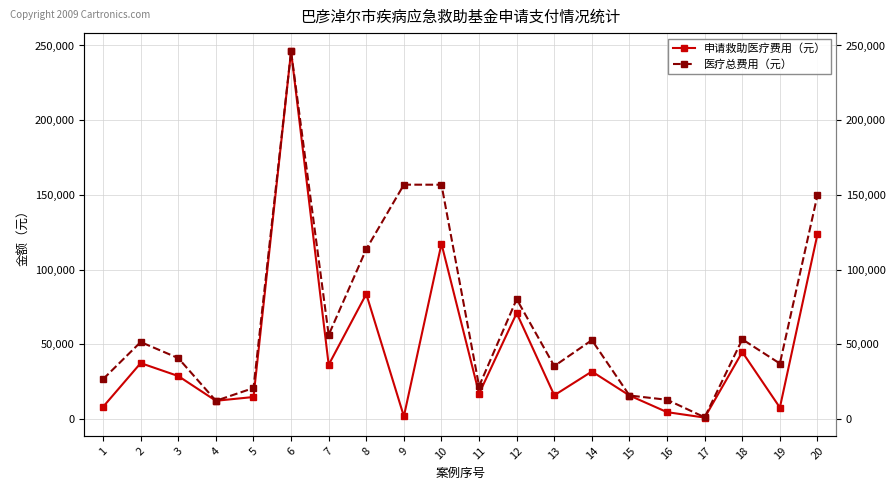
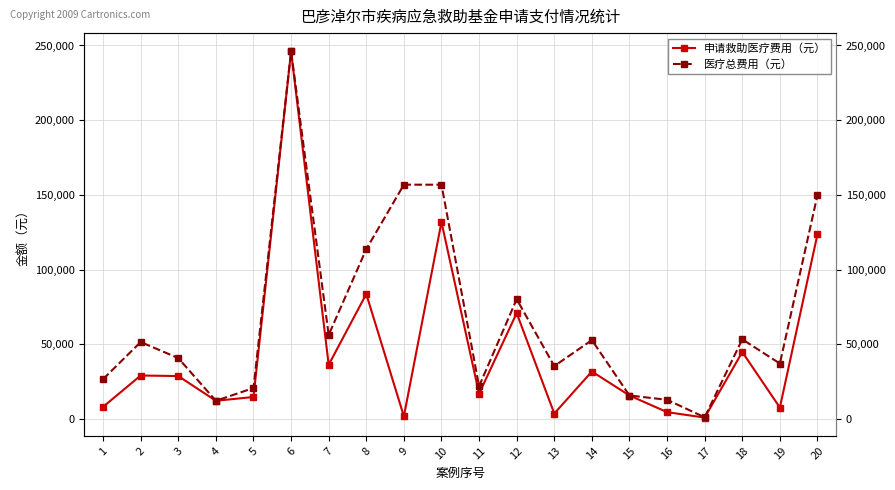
申请救助医疗费用（元）, 2: 38,000 -> 29,000
申请救助医疗费用（元）, 10: 117,000 -> 132,000
申请救助医疗费用（元）, 13: 16,000 -> 4,000
